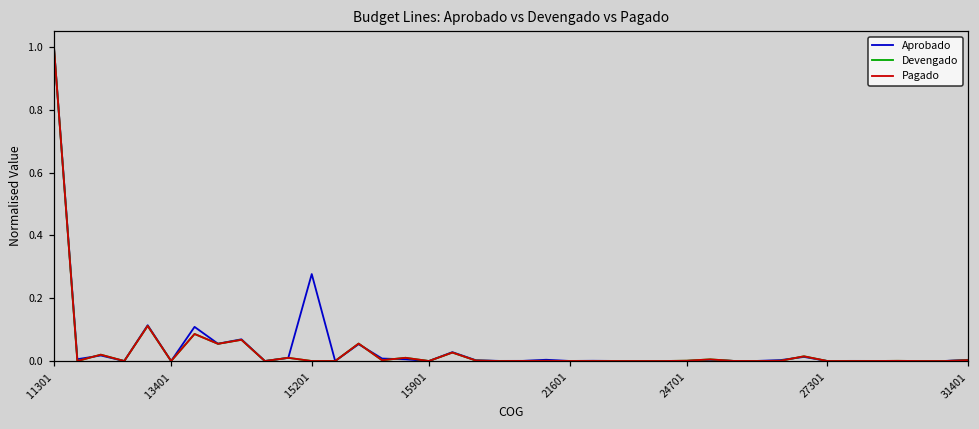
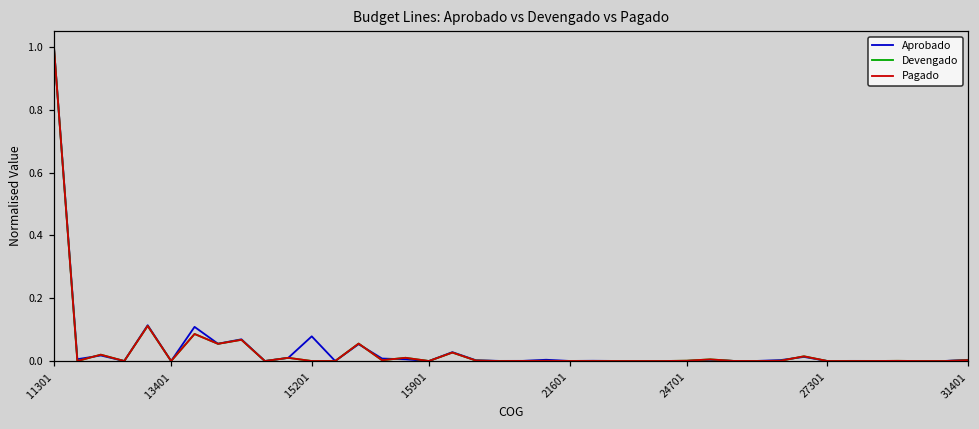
Aprobado, 15201: 0.28 -> 0.08
